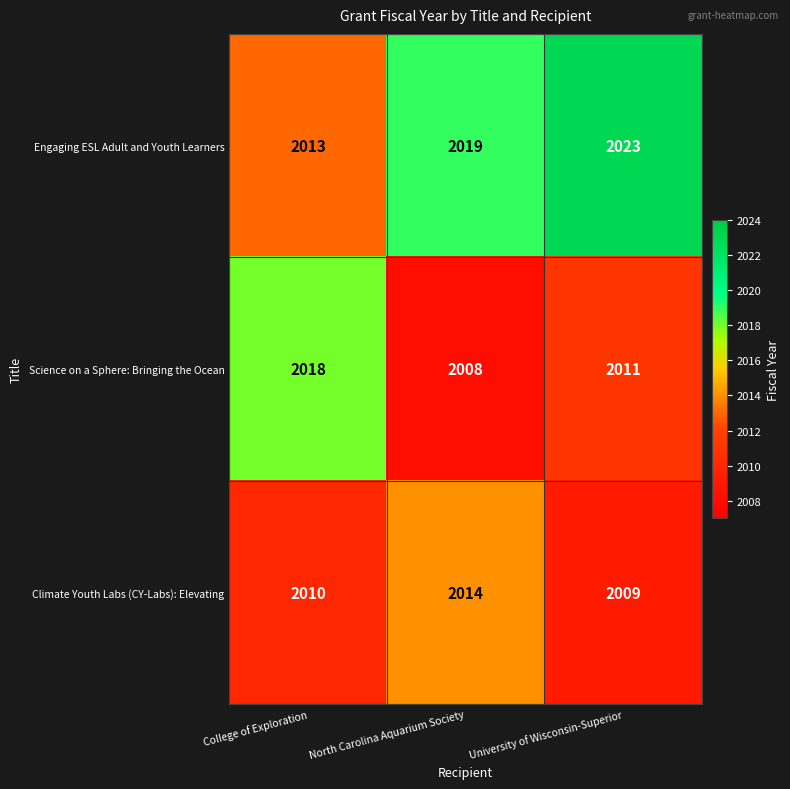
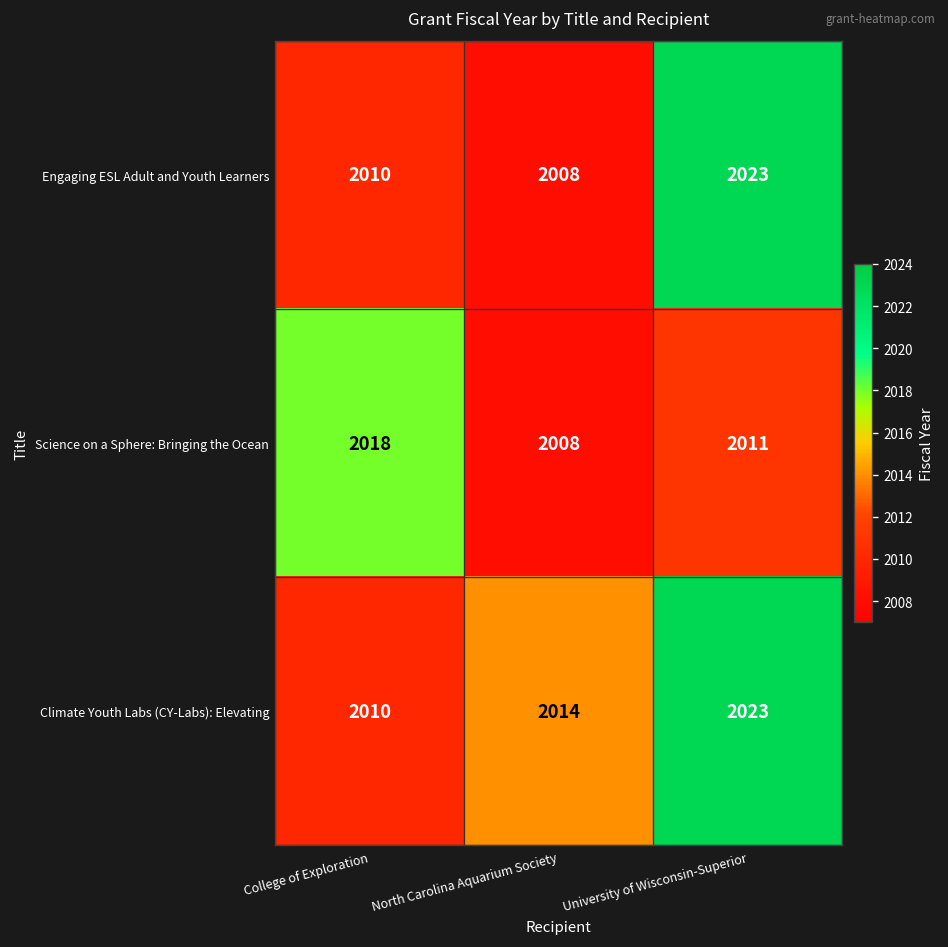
Engaging ESL Adult and Youth Learners, College of Exploration: 2013 -> 2010
Engaging ESL Adult and Youth Learners, North Carolina Aquarium Society: 2019 -> 2008
Climate Youth Labs (CY-Labs): Elevating, University of Wisconsin-Superior: 2009 -> 2023
